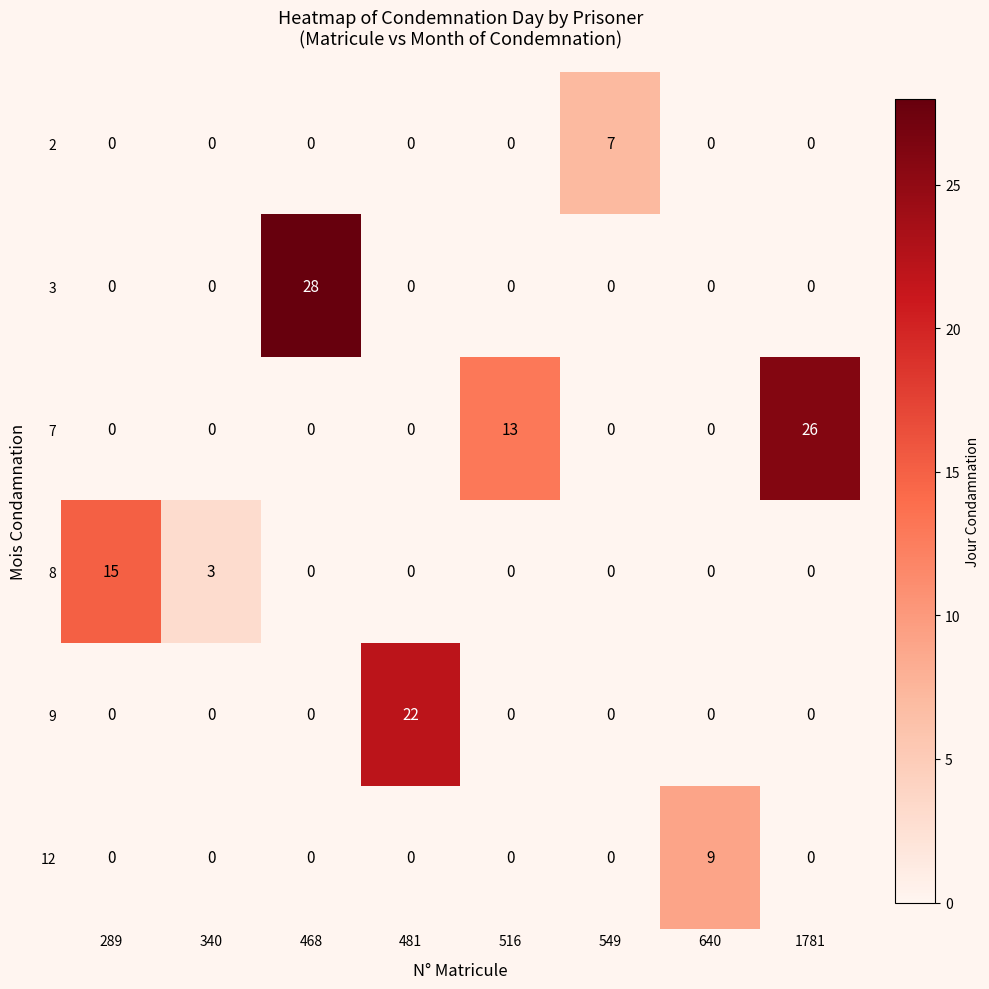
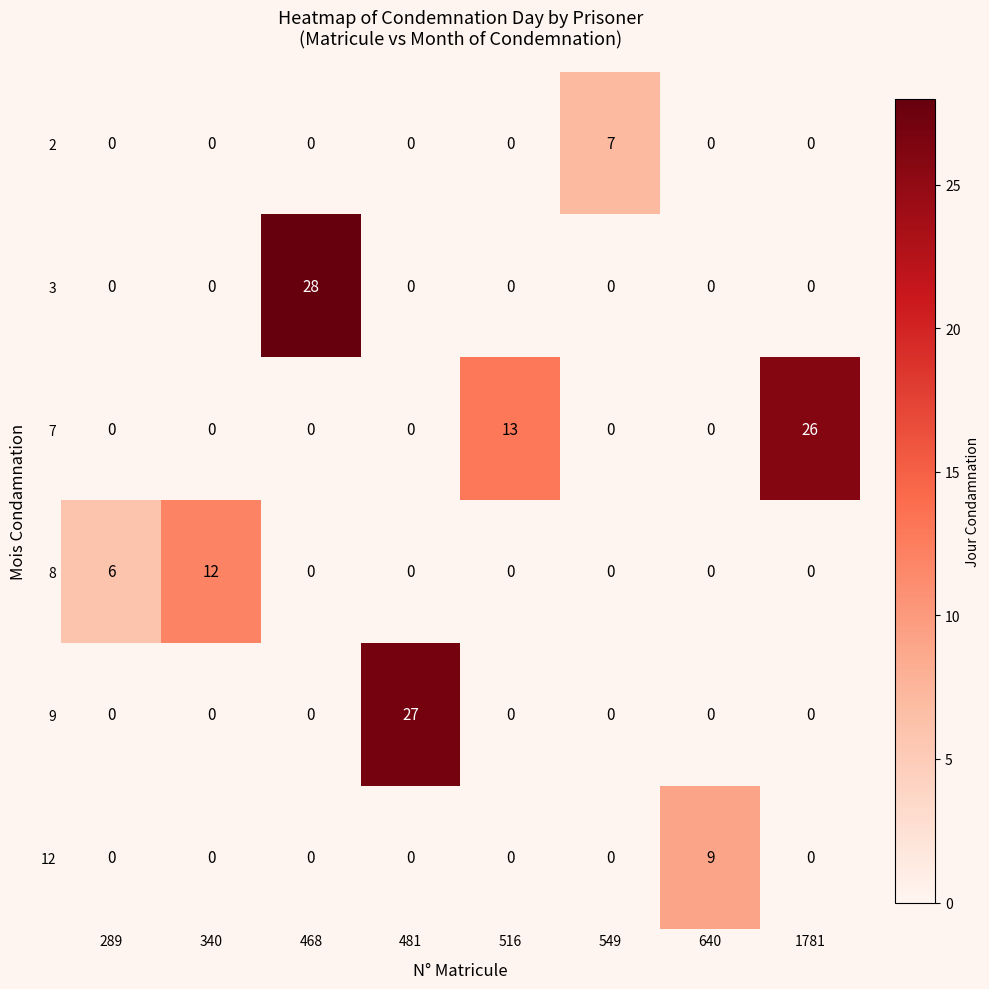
8, 289: 15 -> 6
8, 340: 3 -> 12
9, 481: 22 -> 27
